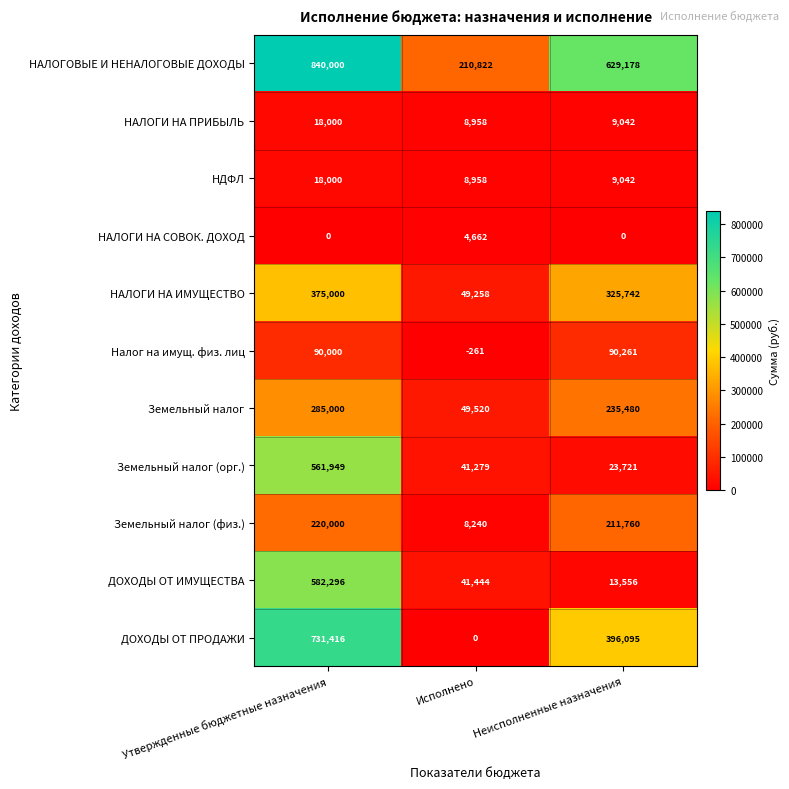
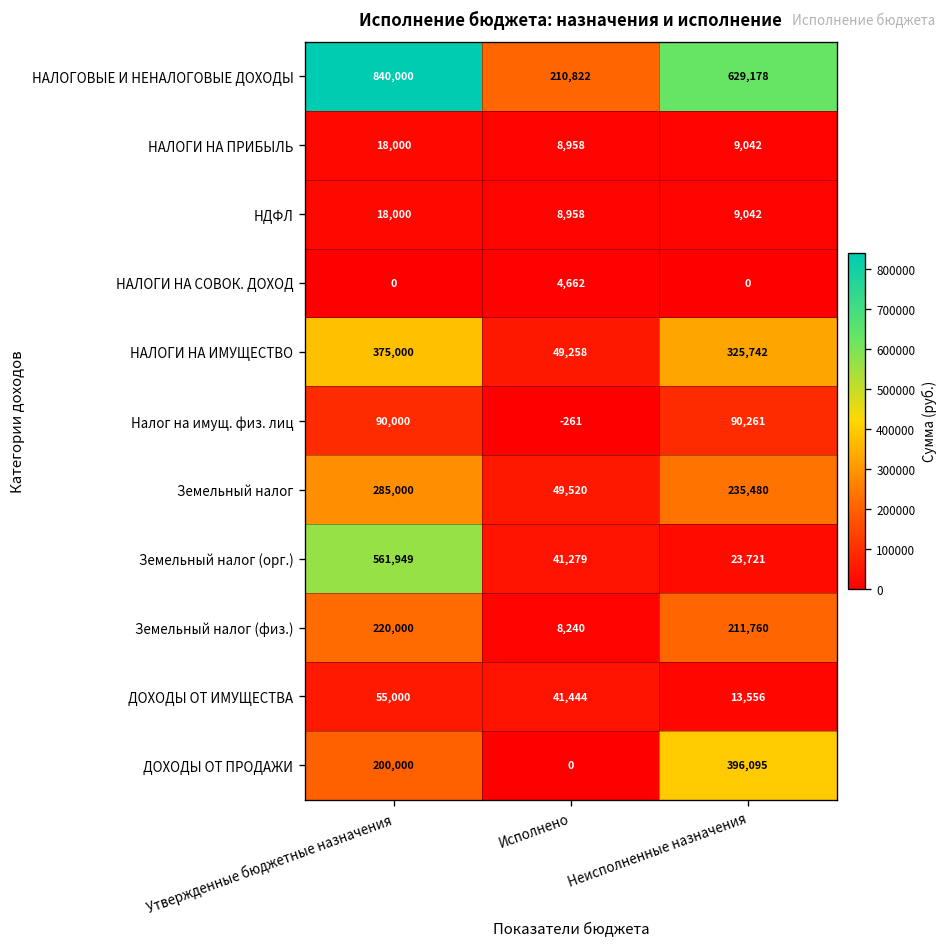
ДОХОДЫ ОТ ИМУЩЕСТВА, Утвержденные бюджетные назначения: 582,296 -> 55,000
ДОХОДЫ ОТ ПРОДАЖИ, Утвержденные бюджетные назначения: 731,416 -> 200,000
